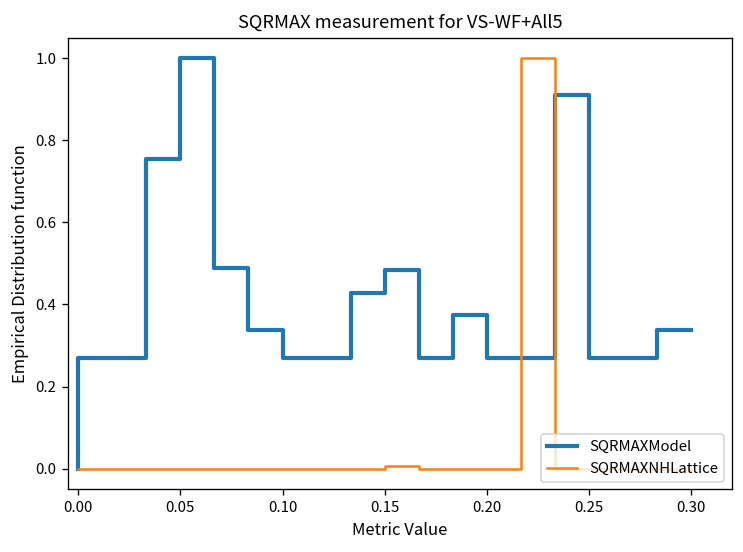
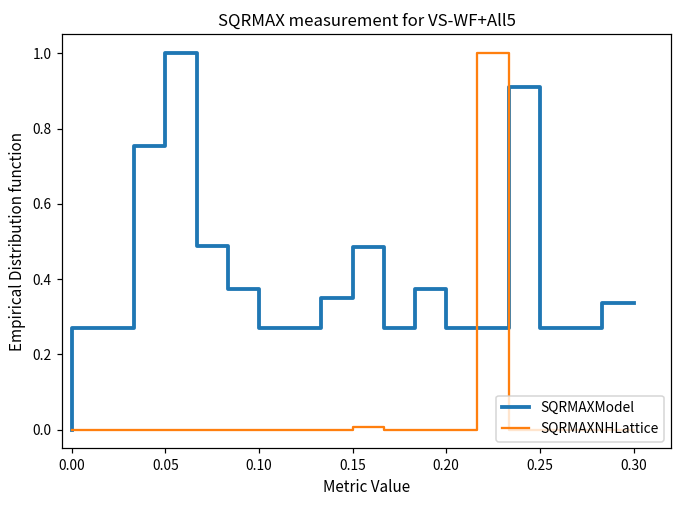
SQRMAXModel, 0.10: 0.34 -> 0.37
SQRMAXModel, 0.15: 0.43 -> 0.35
